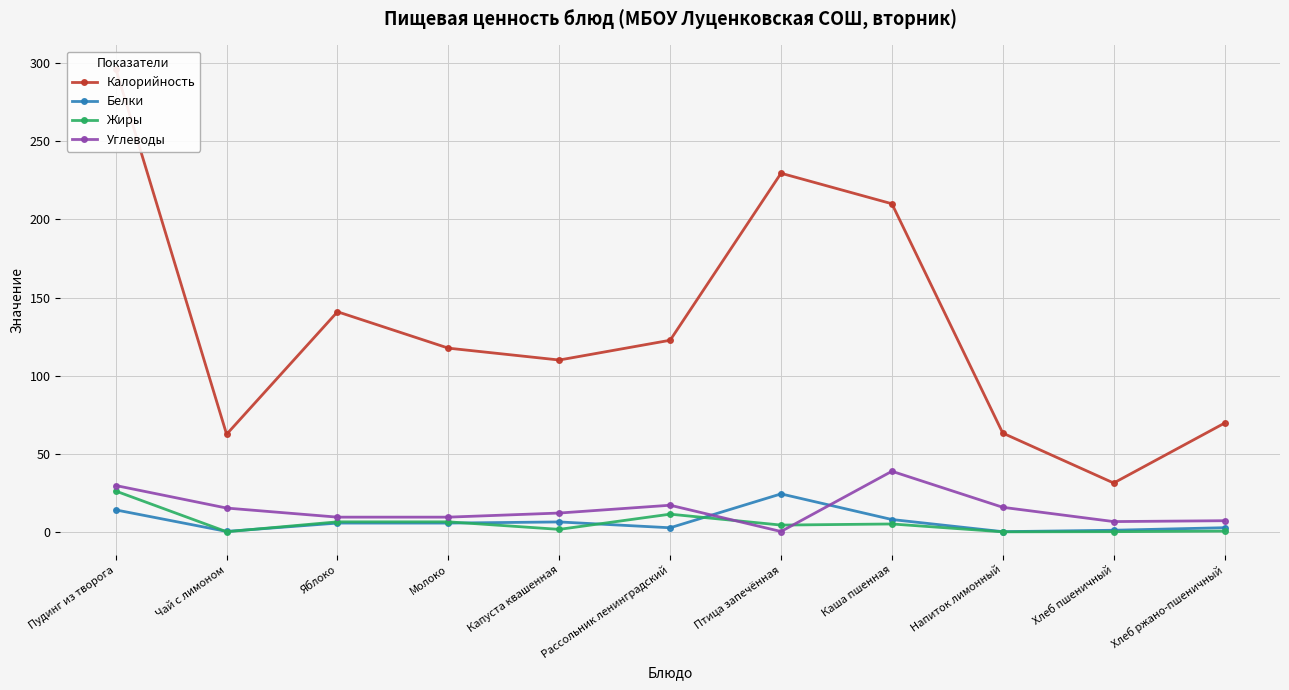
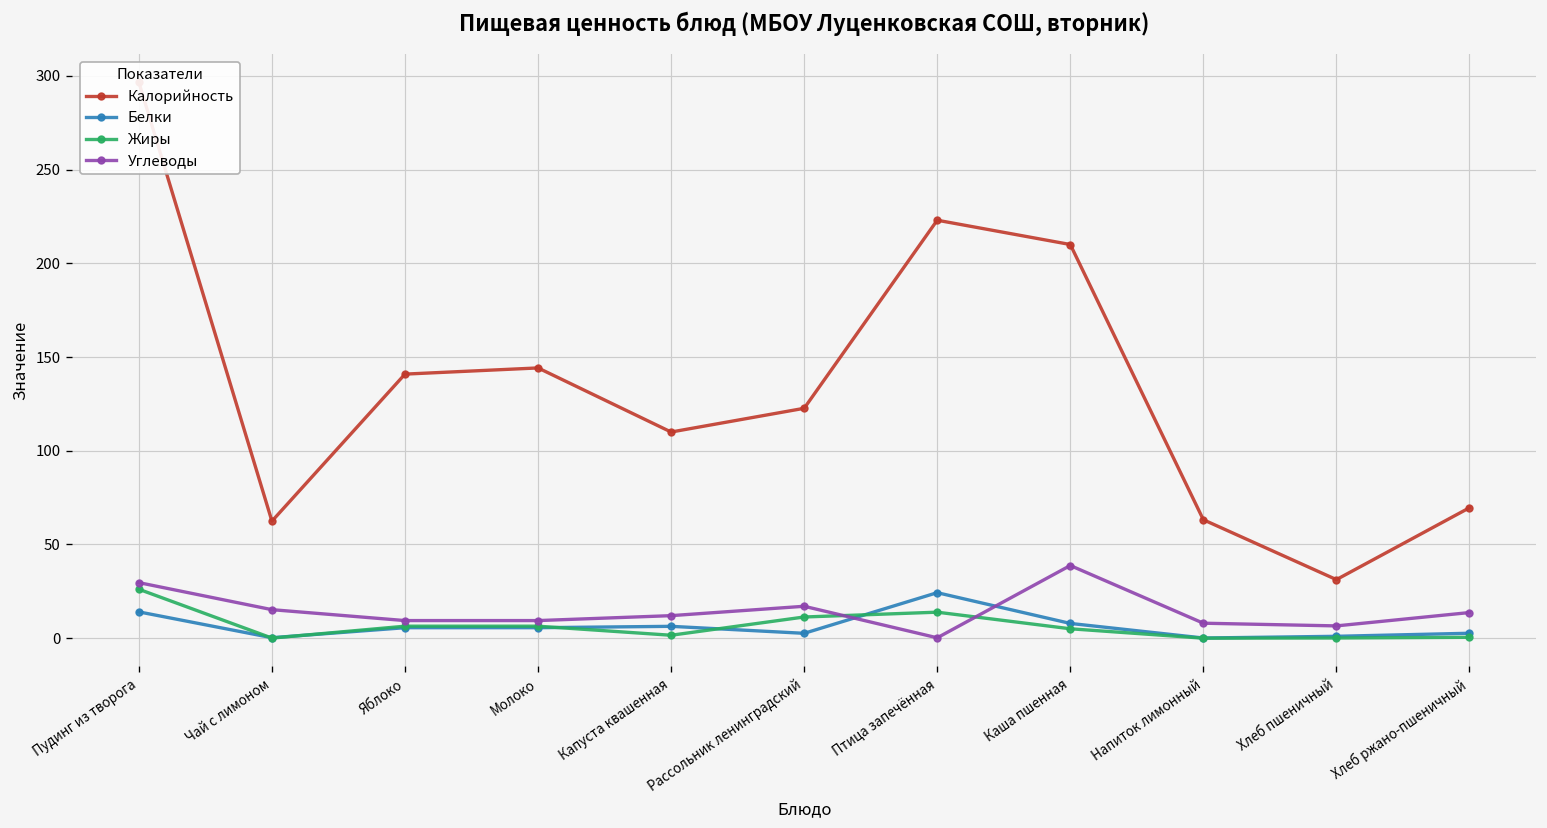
Калорийность, Молоко: 118 -> 144
Калорийность, Птица запечённая: 230 -> 223
Жиры, Птица запечённая: 4 -> 14
Углеводы, Напиток лимонный: 16 -> 8
Углеводы, Хлеб ржано-пшеничный: 7 -> 14
